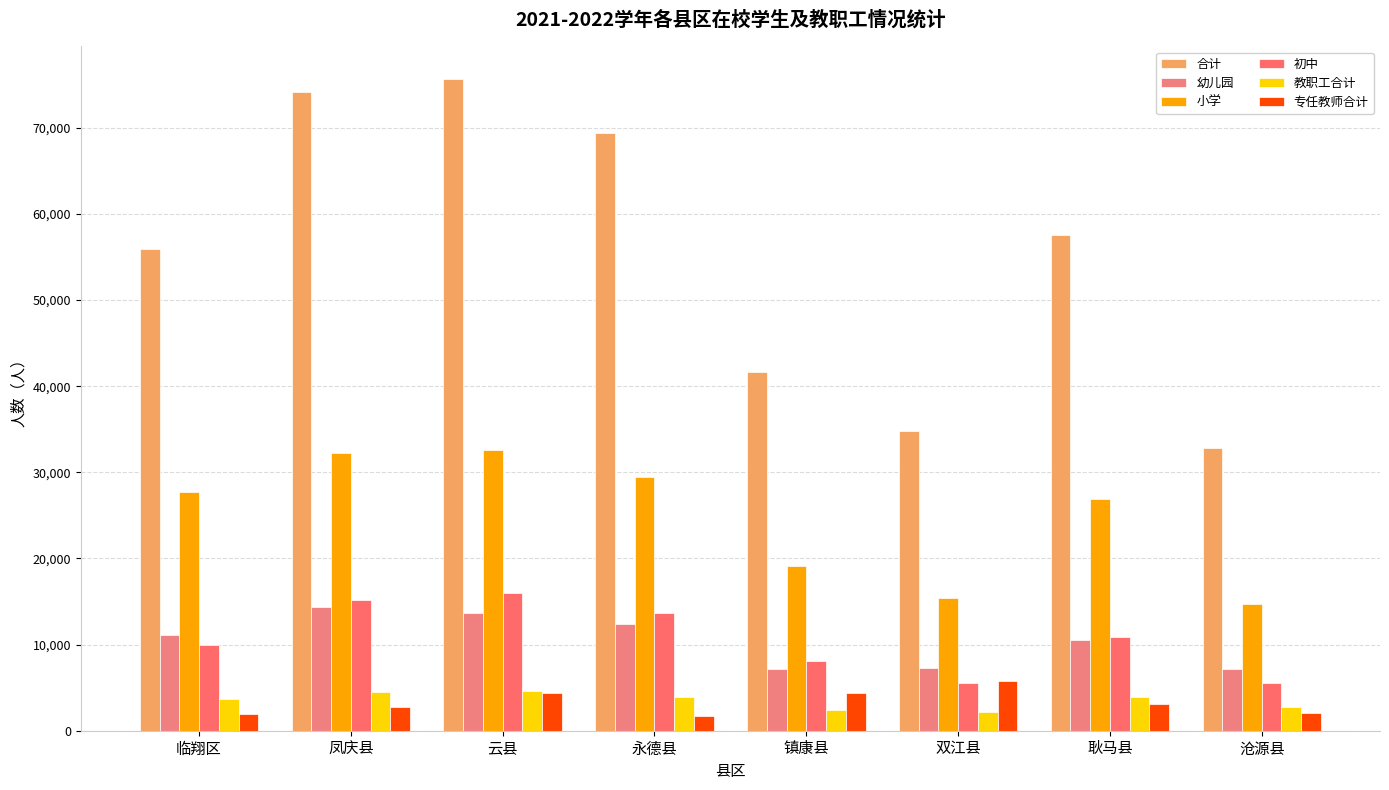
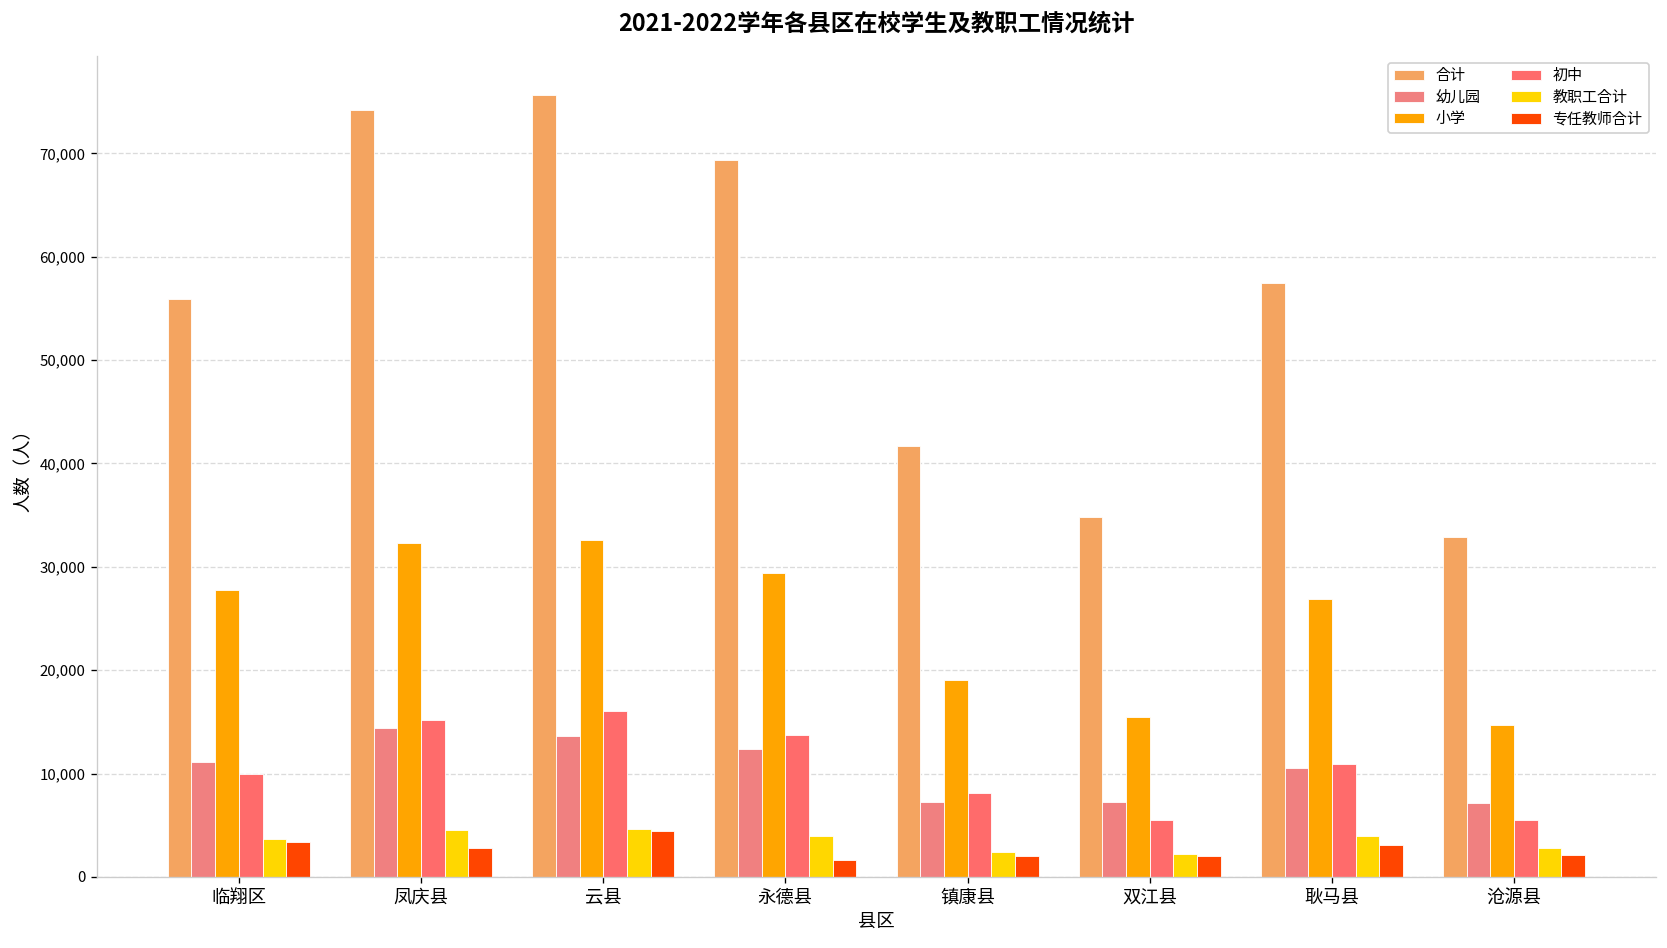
专任教师合计, 临翔区: 2,000 -> 3,000
专任教师合计, 镇康县: 4,000 -> 2,000
专任教师合计, 双江县: 6,000 -> 2,000
